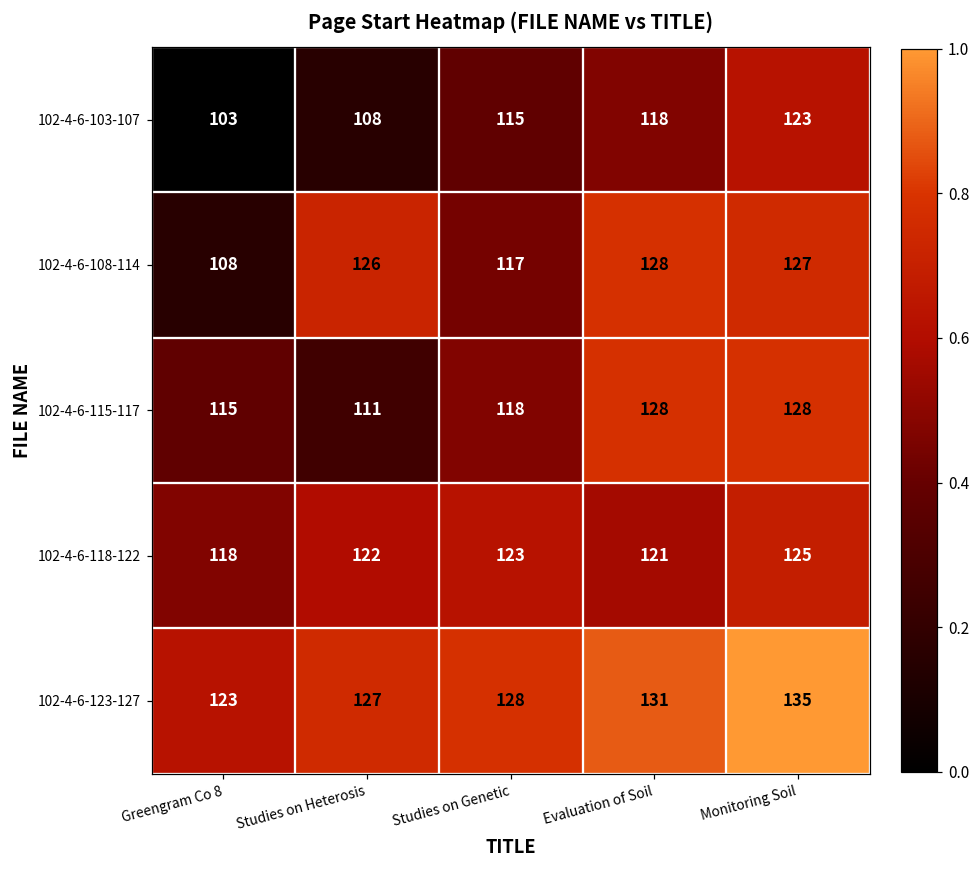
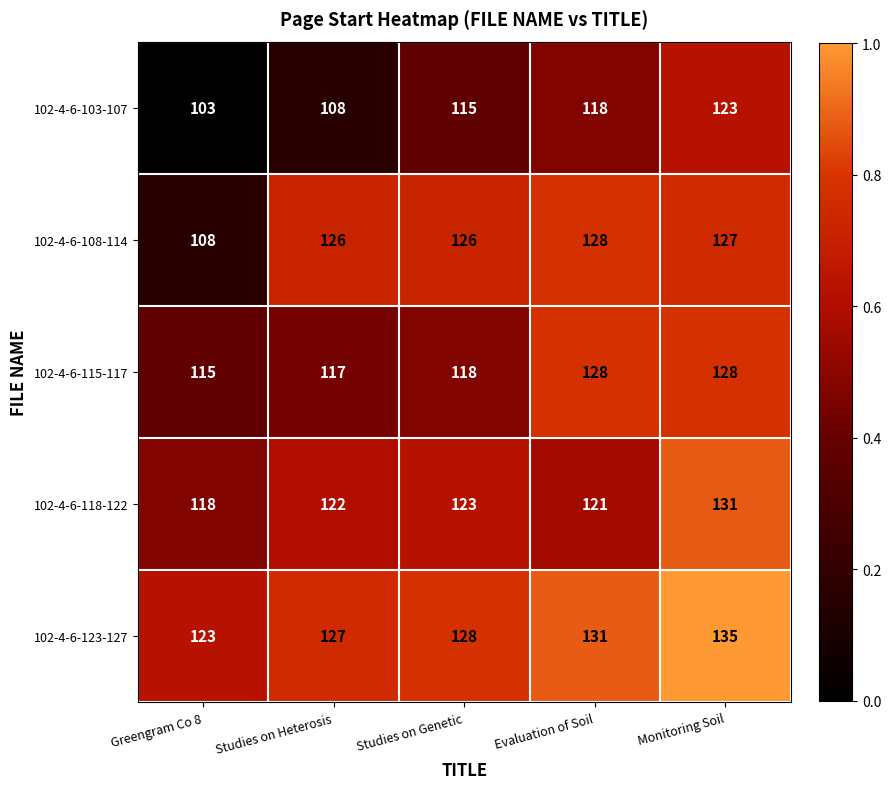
102-4-6-108-114, Studies on Genetic: 117 -> 126
102-4-6-115-117, Studies on Heterosis: 111 -> 117
102-4-6-118-122, Monitoring Soil: 125 -> 131
